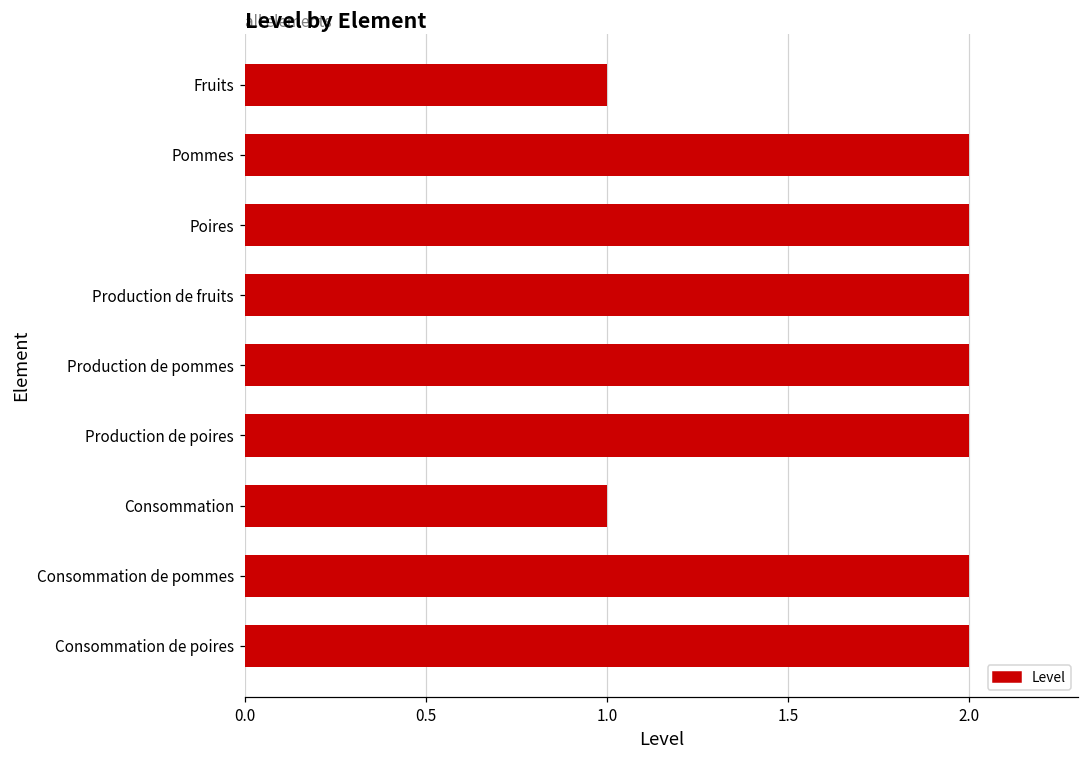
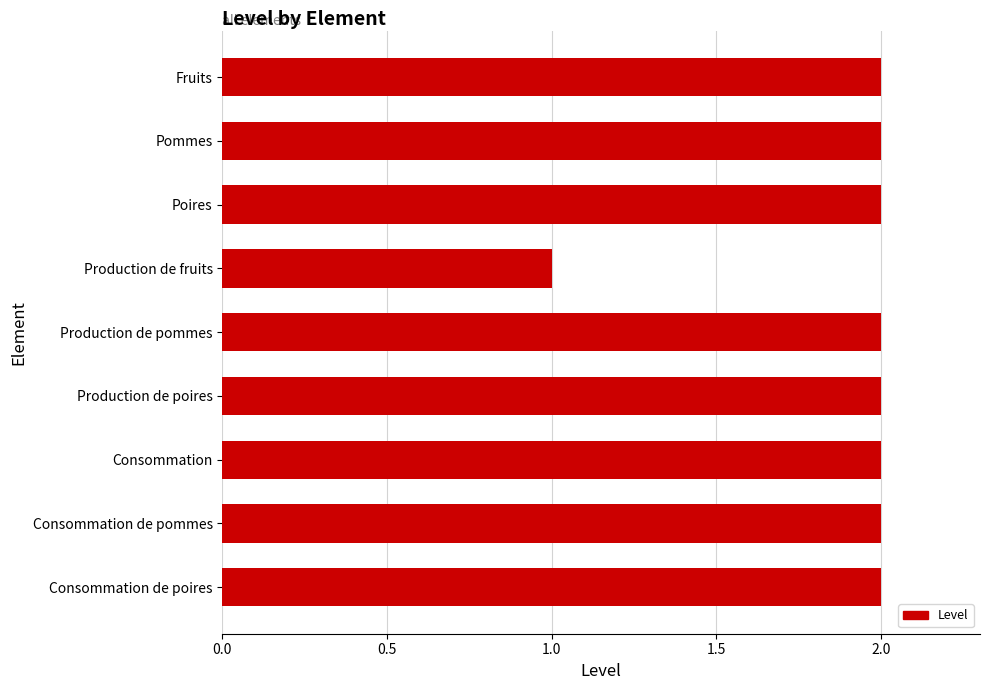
Fruits: 1 -> 2
Production de fruits: 2 -> 1
Consommation: 1 -> 2
